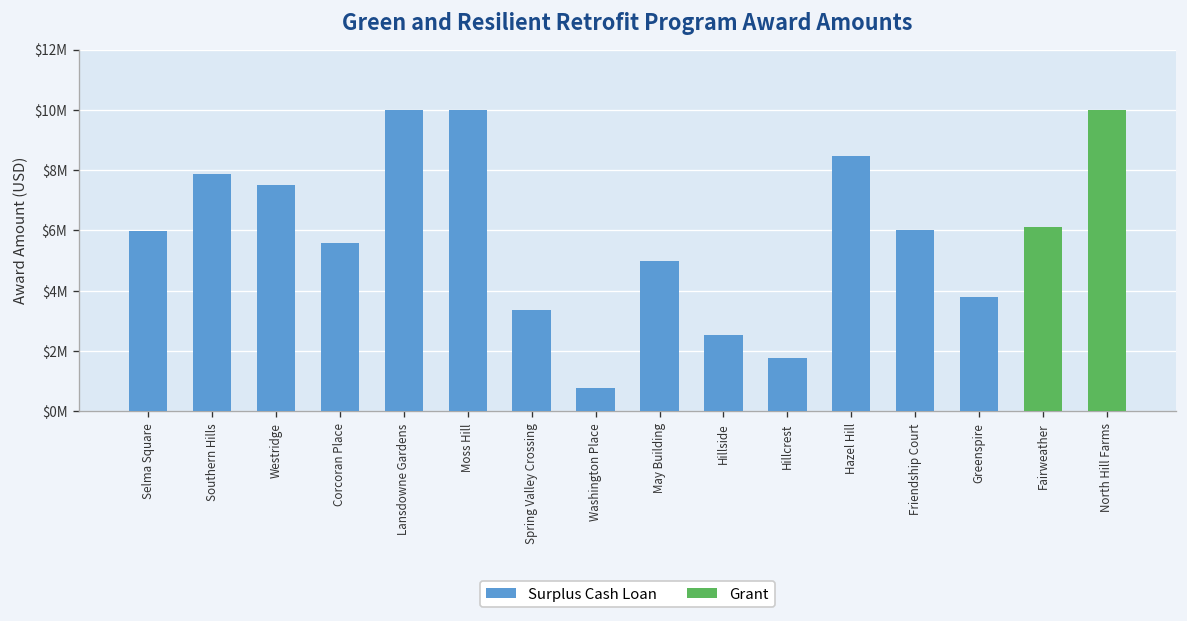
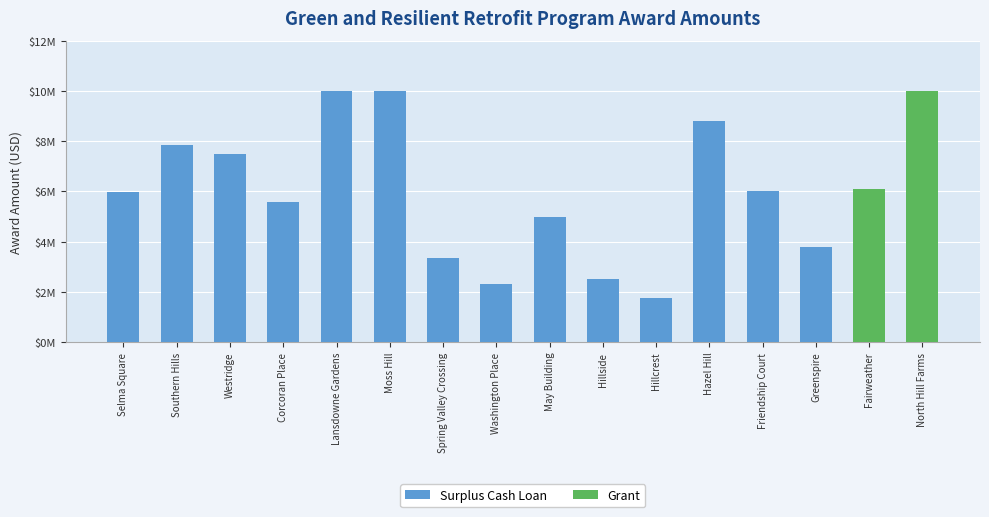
Surplus Cash Loan, Washington Place: $800000 -> $2300000
Surplus Cash Loan, Hazel Hill: $8500000 -> $8800000
